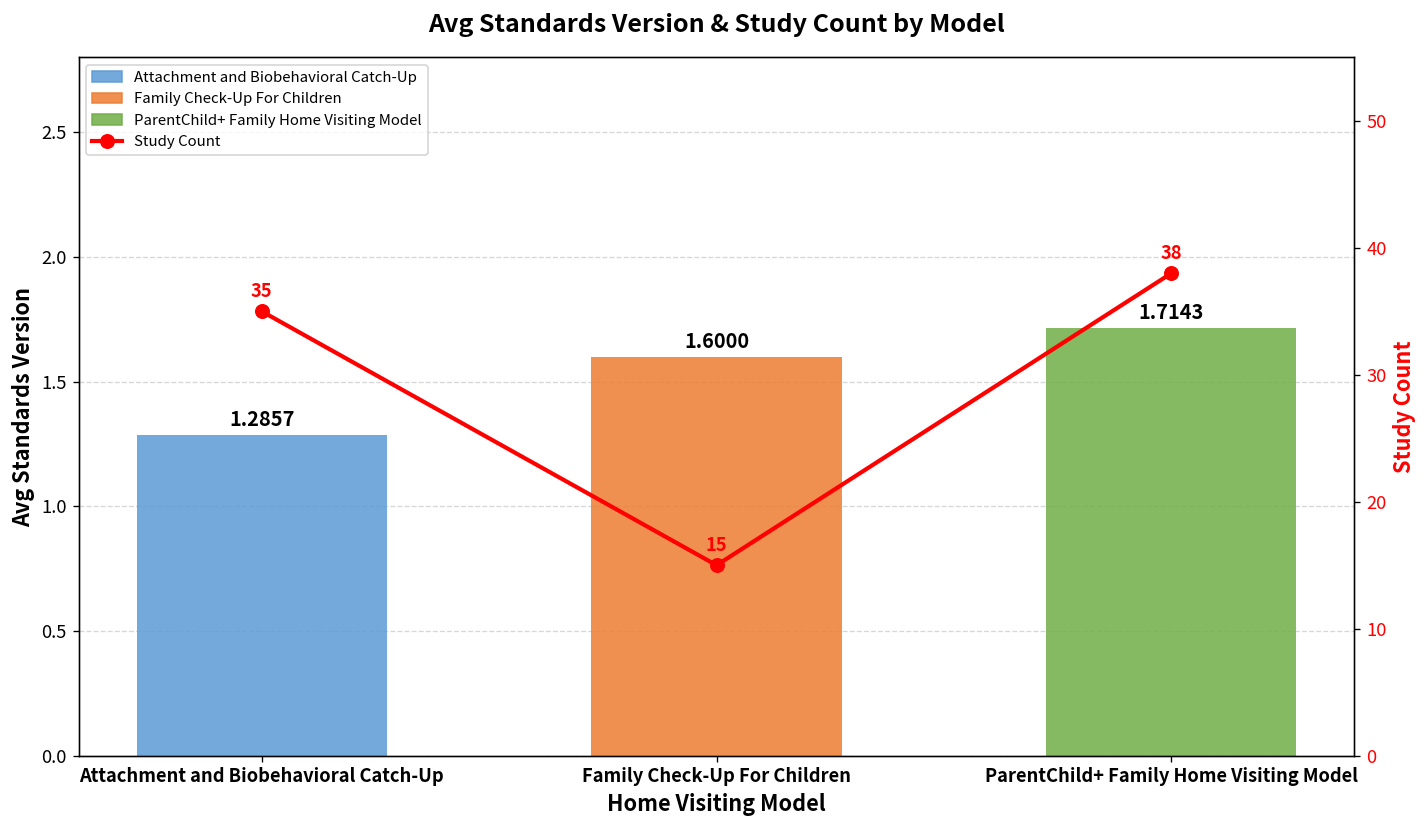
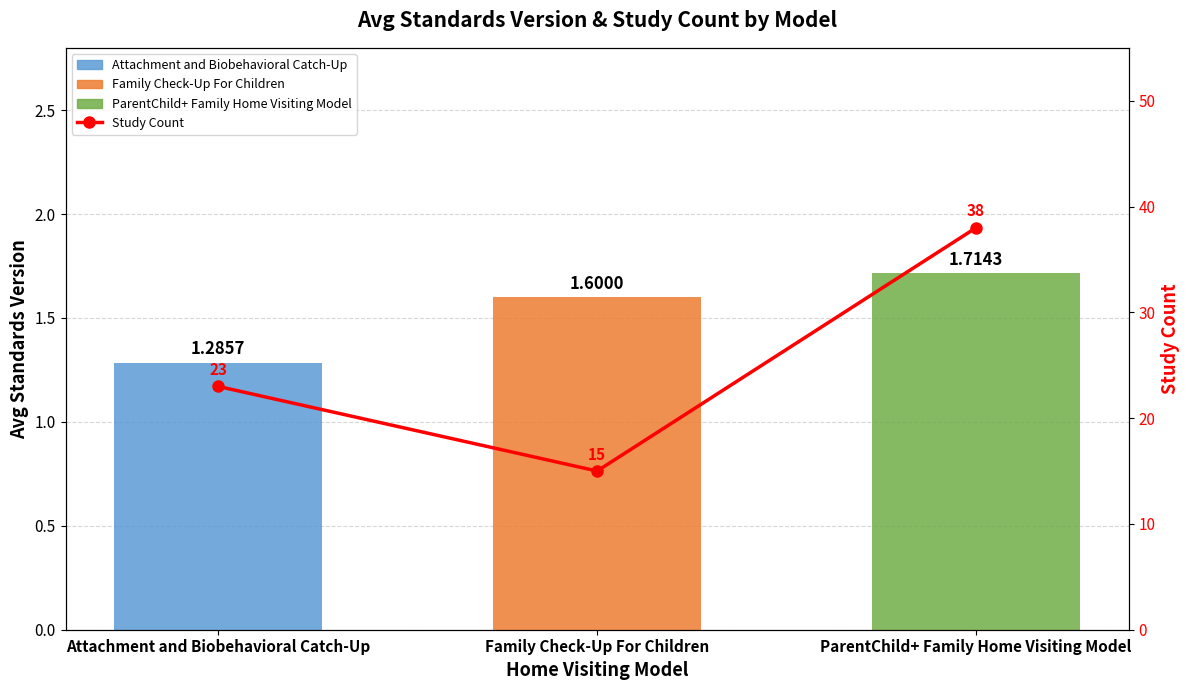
Study Count, Attachment and Biobehavioral Catch-Up: 35 -> 23
